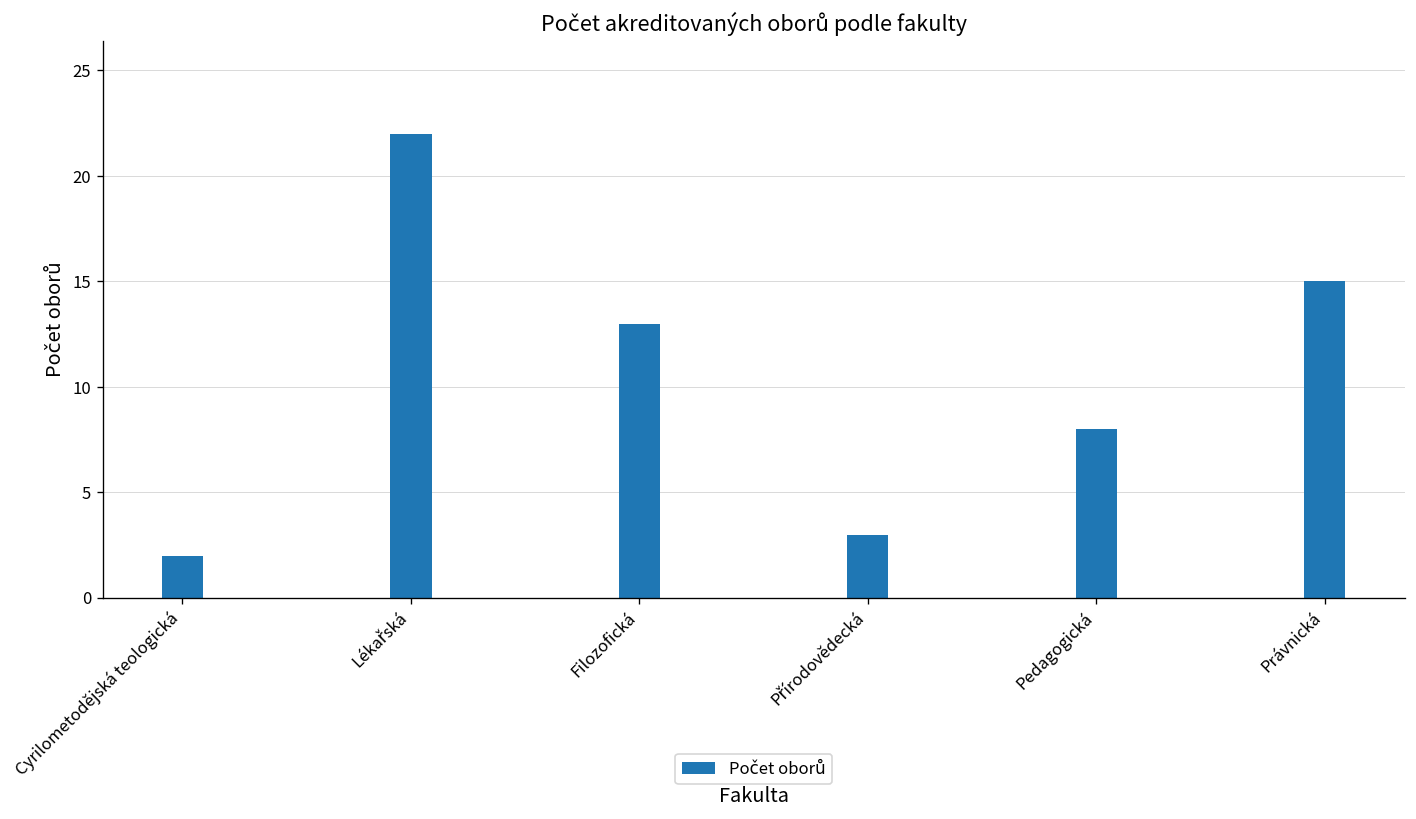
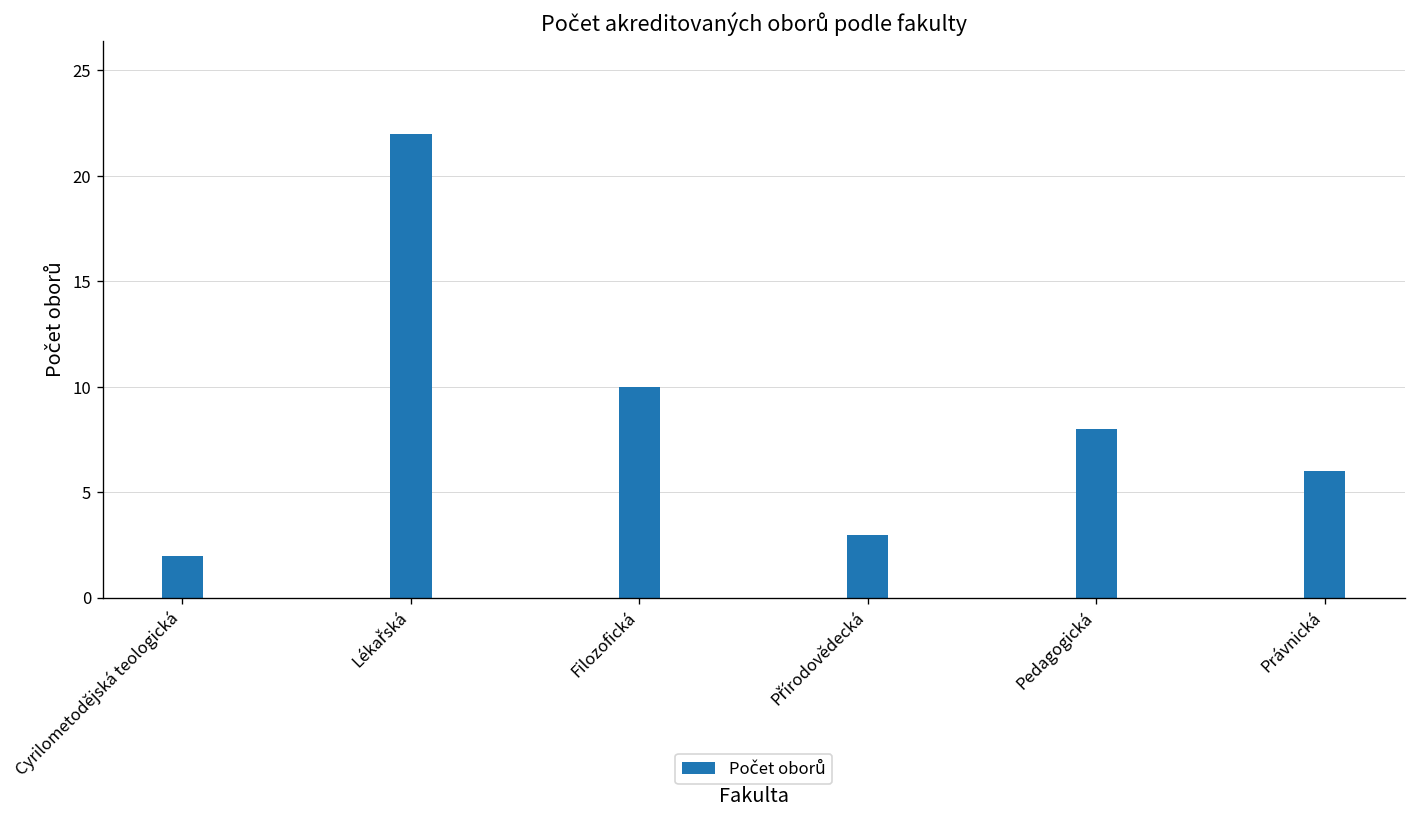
Filozofická: 13 -> 10
Právnická: 15 -> 6
